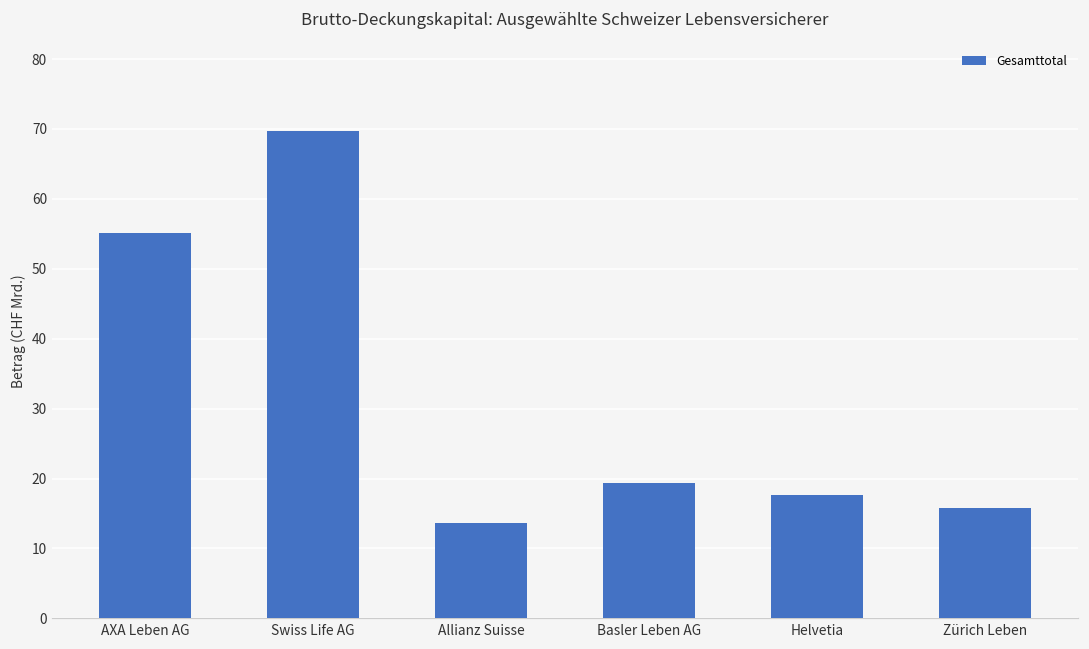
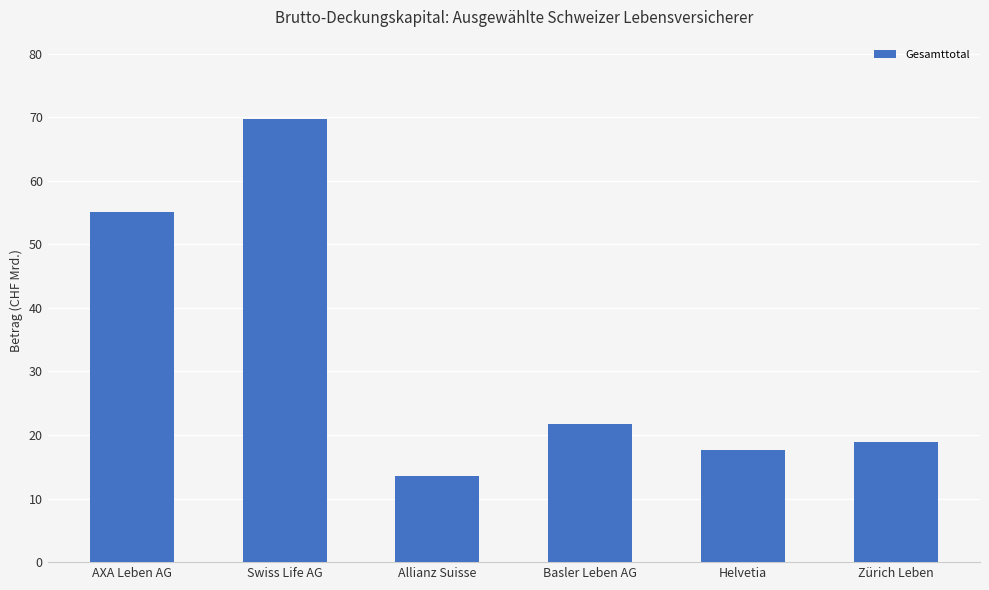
Basler Leben AG: 19 -> 22
Zürich Leben: 16 -> 19
